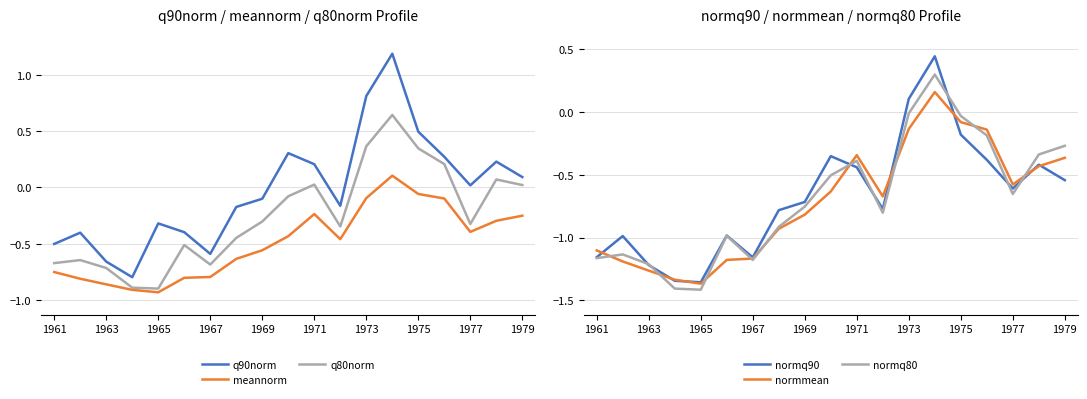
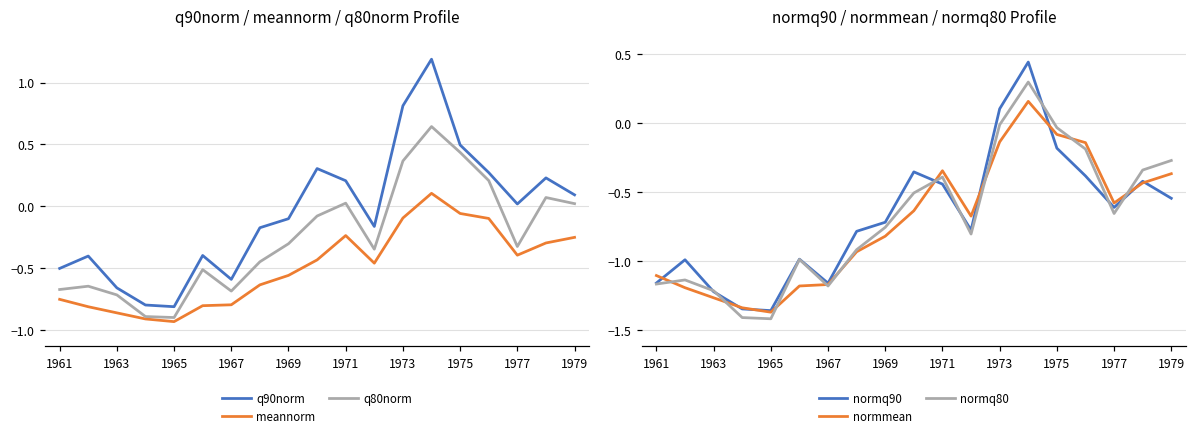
q90norm / meannorm / q80norm Profile, q90norm, 1965: -0.32 -> -0.81
q90norm / meannorm / q80norm Profile, q80norm, 1975: 0.35 -> 0.44
